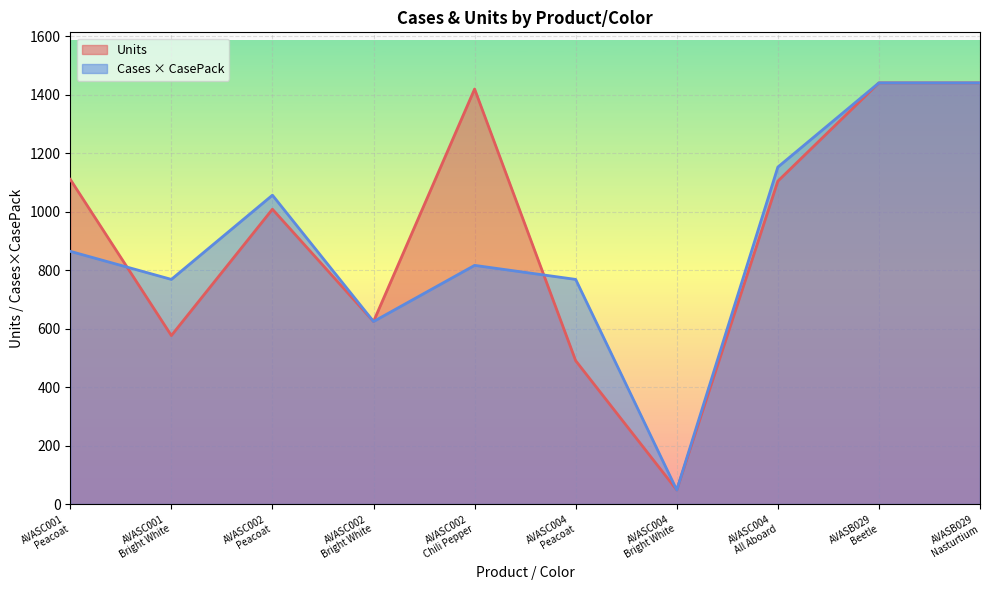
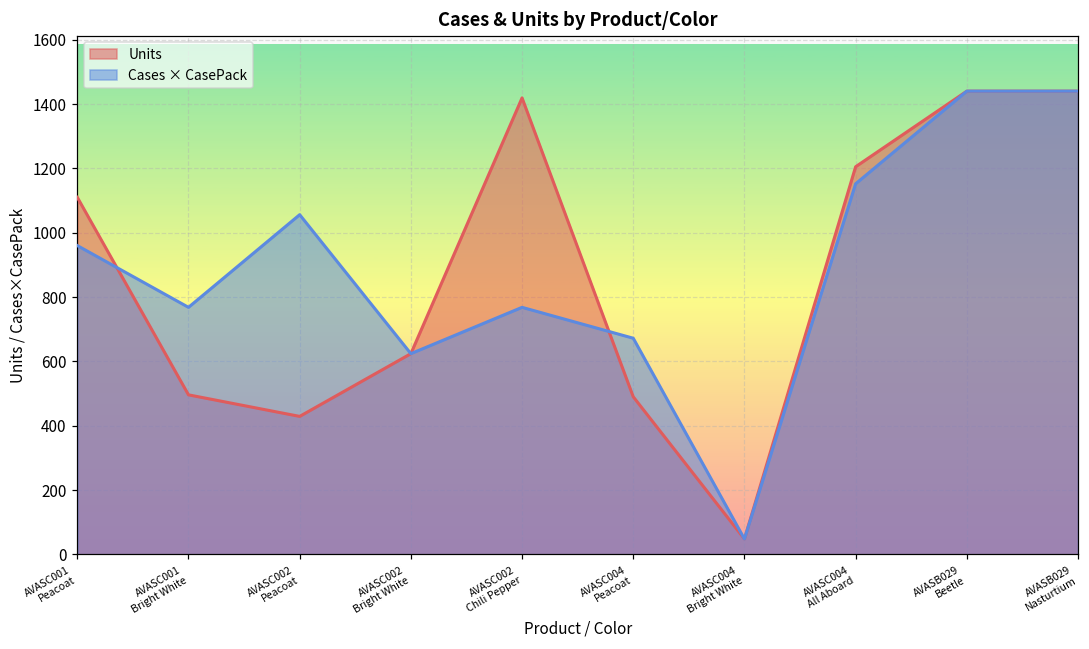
Cases × CasePack, AVASC001 Peacoat: 860 -> 960
Units, AVASC001 Bright White: 580 -> 500
Units, AVASC002 Peacoat: 1010 -> 430
Cases × CasePack, AVASC002 Chili Pepper: 820 -> 770
Cases × CasePack, AVASC004 Peacoat: 770 -> 670
Units, AVASC004 All Aboard: 1100 -> 1210
